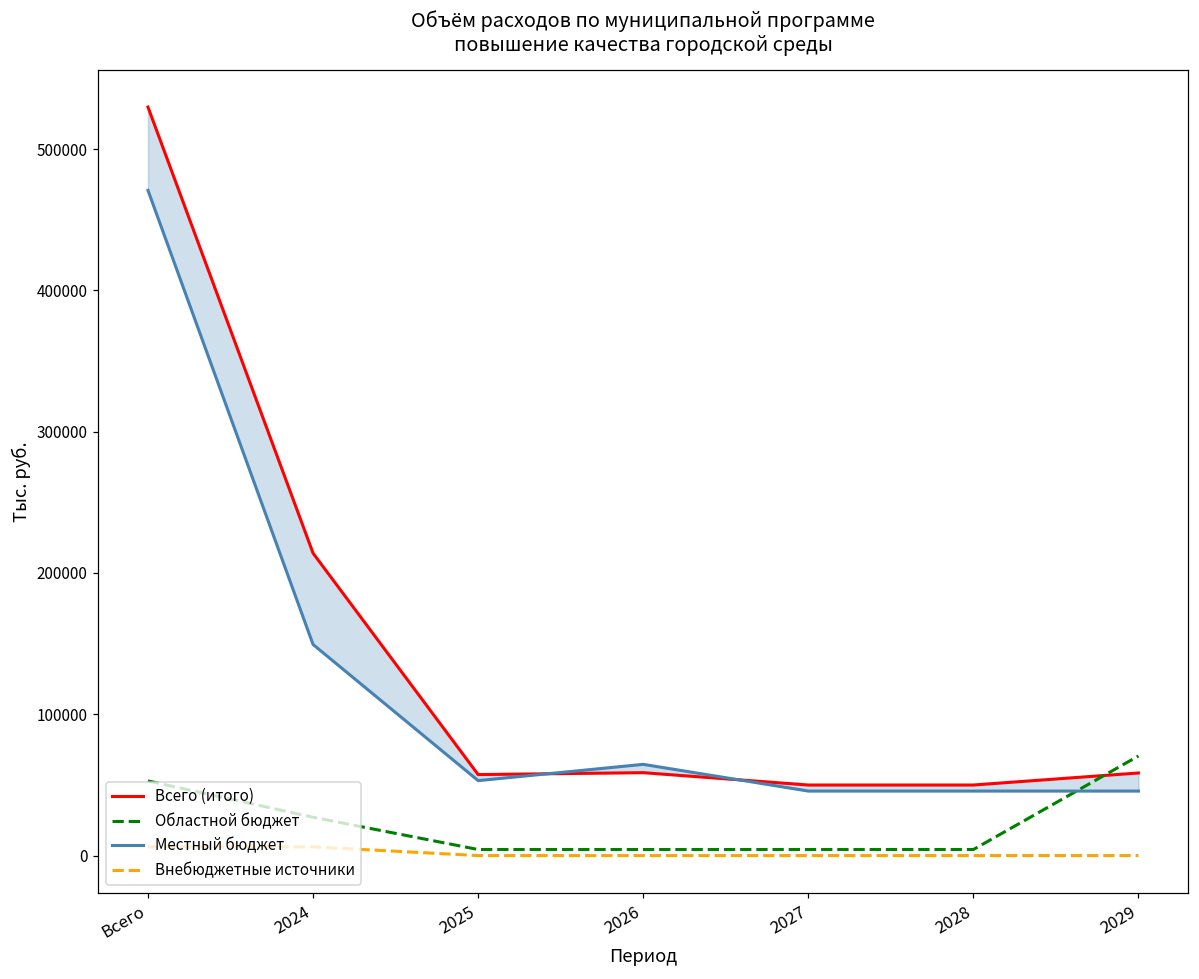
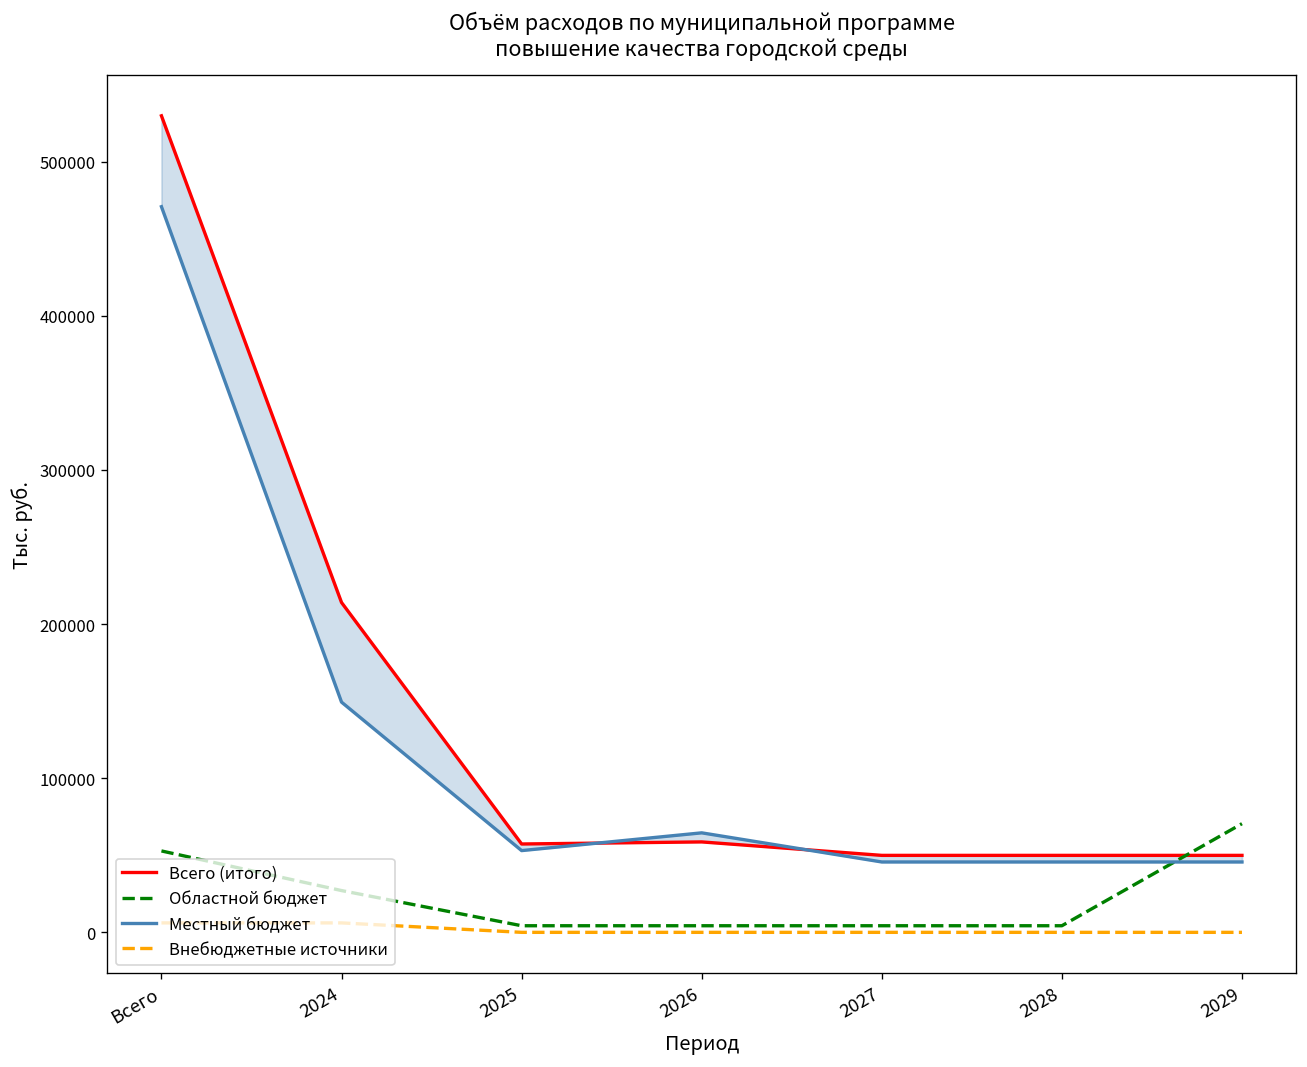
Всего (итого), 2029: 58000 -> 50000
